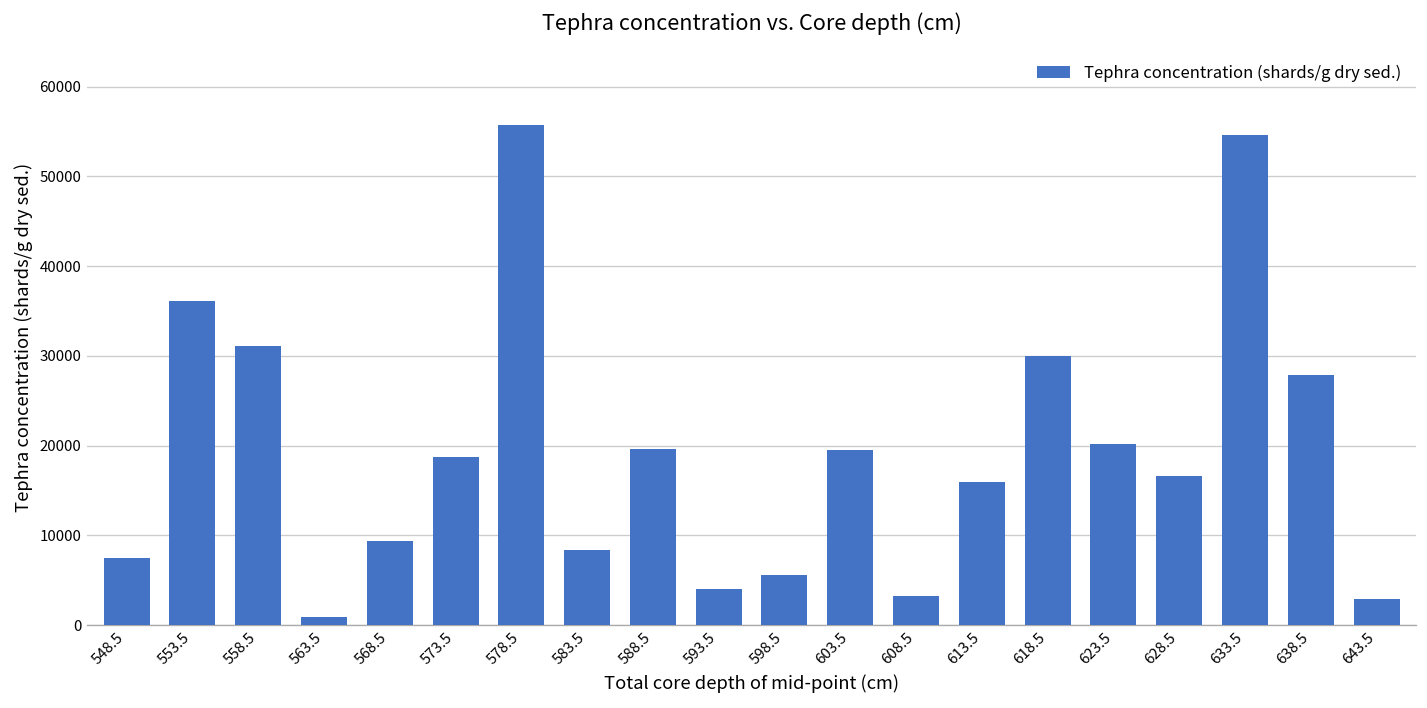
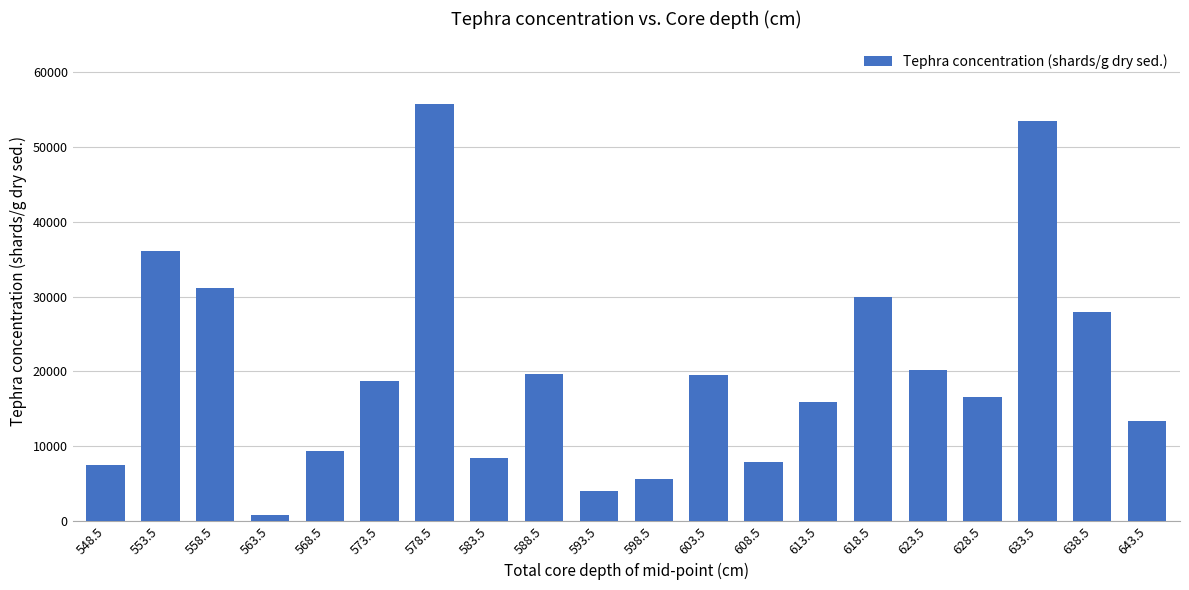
608.5: 3000 -> 8000
633.5: 55000 -> 53000
643.5: 3000 -> 13000
